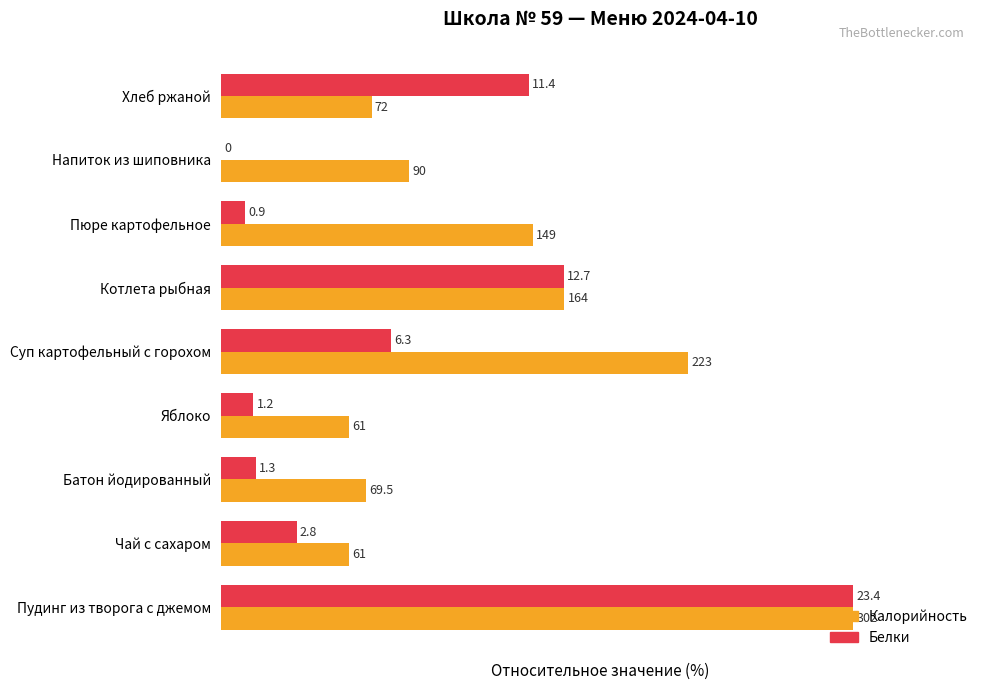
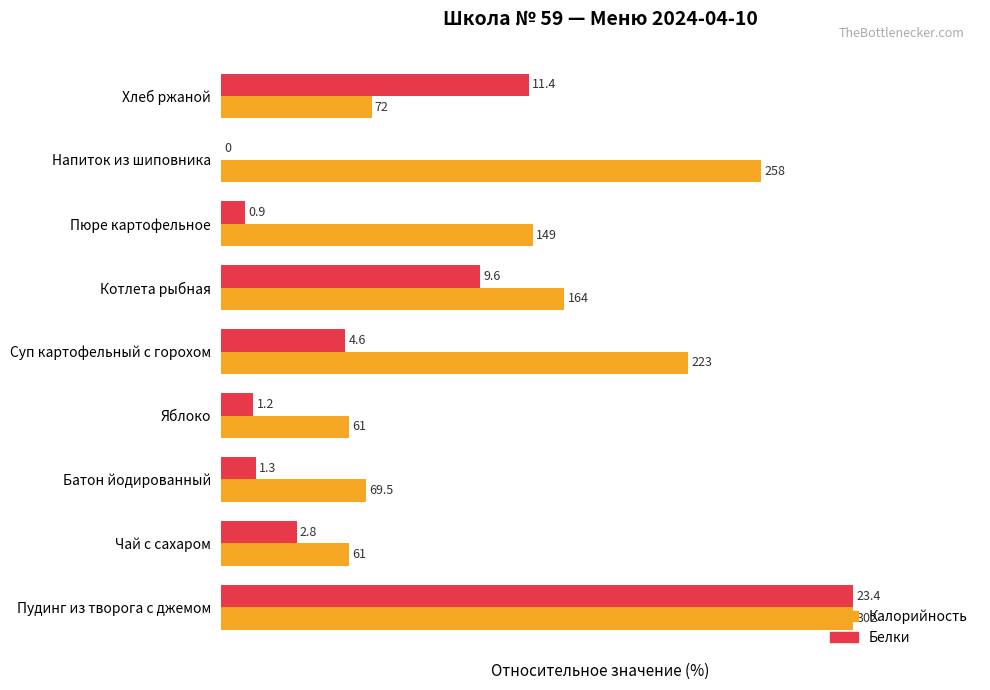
Калорийность, Напиток из шиповника: 90 -> 258
Белки, Котлета рыбная: 12.7 -> 9.6
Белки, Суп картофельный с горохом: 6.3 -> 4.6
